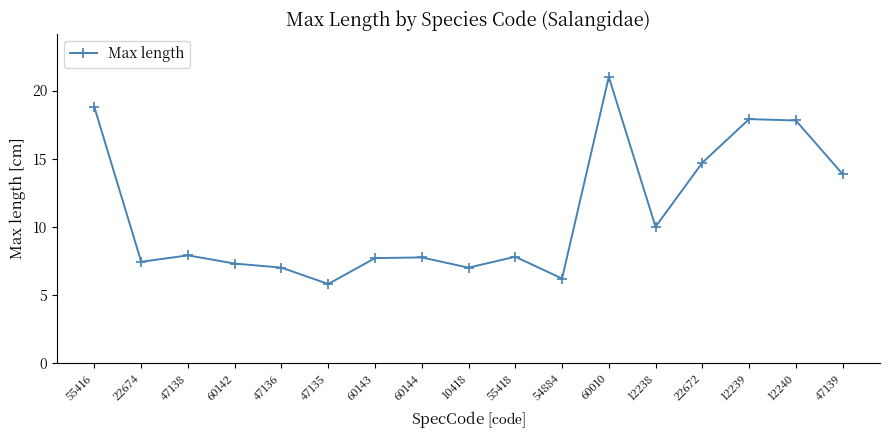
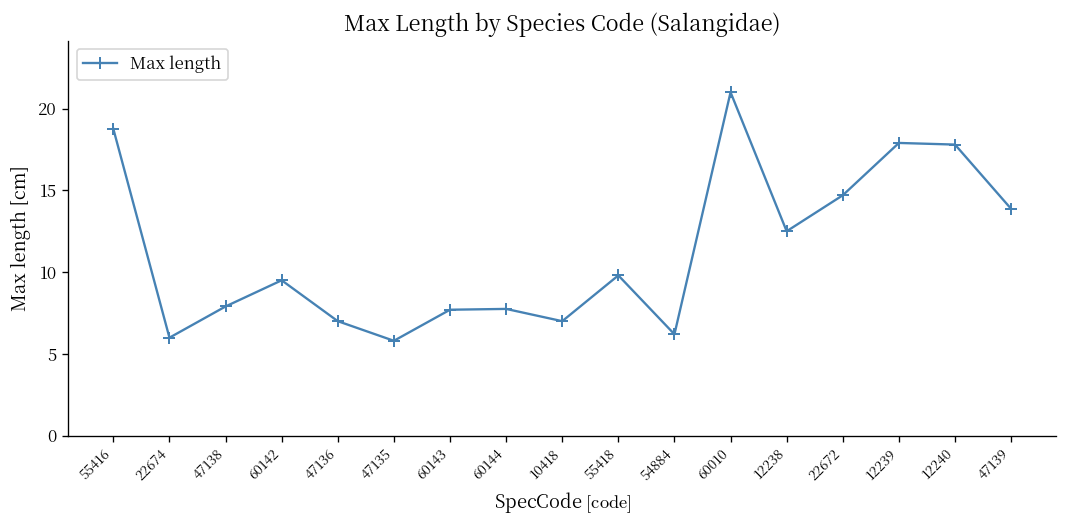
22674: 7.4 -> 6.0
60142: 7.3 -> 9.5
55418: 7.8 -> 9.8
12238: 10.0 -> 12.5
